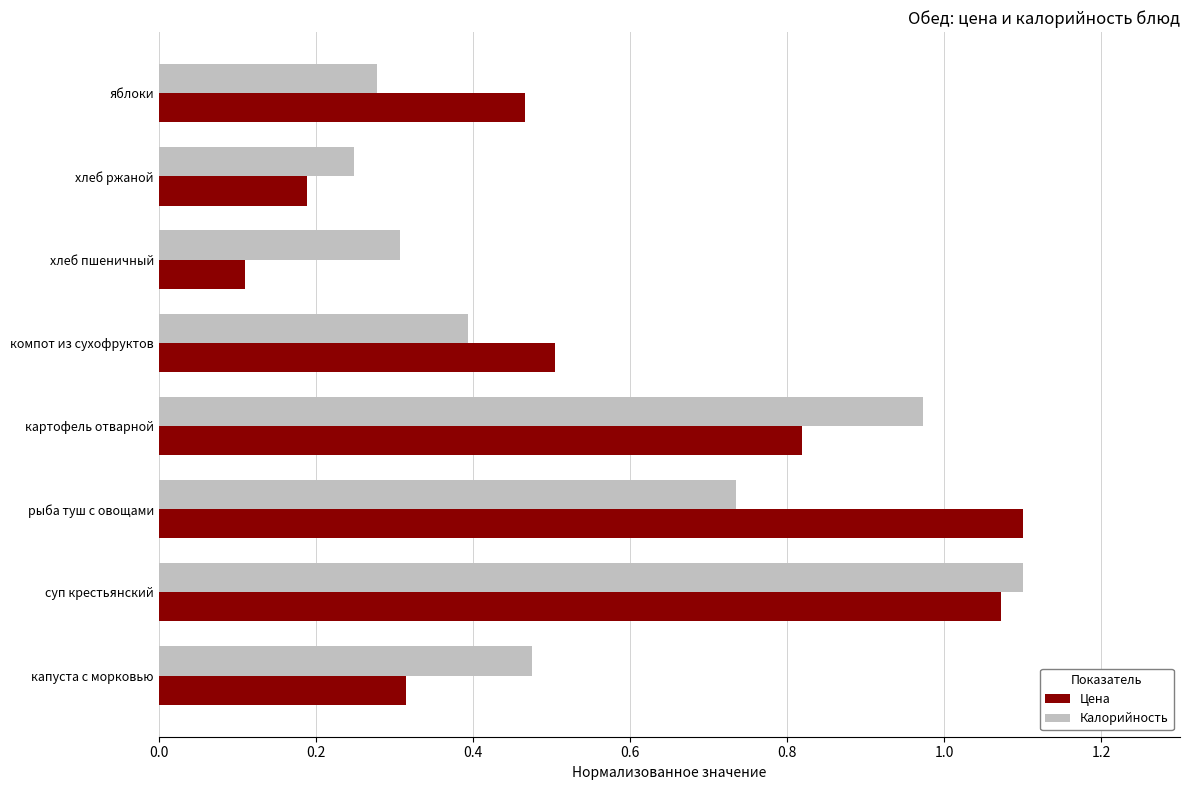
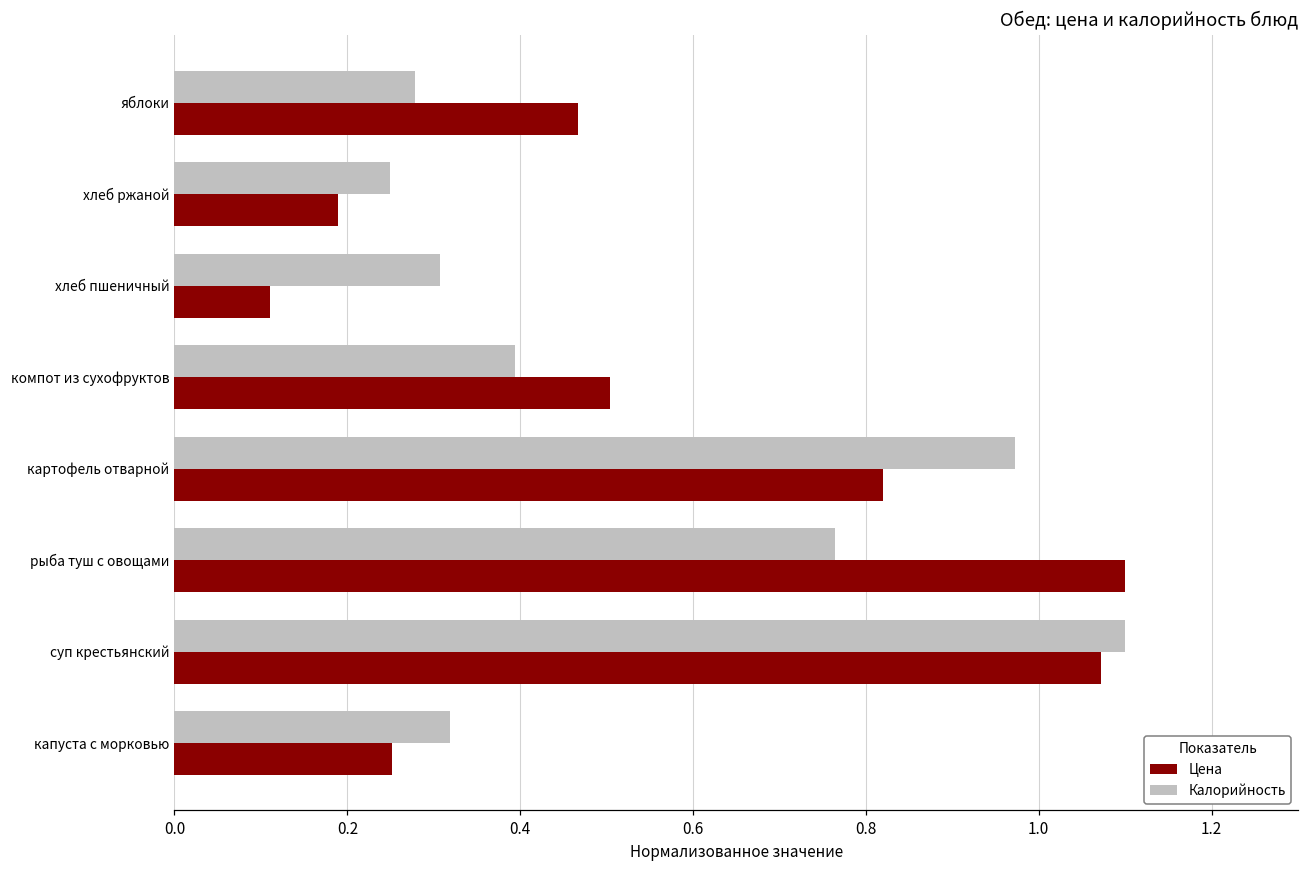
Калорийность, рыба туш с овощами: 0.74 -> 0.76
Калорийность, капуста с морковью: 0.47 -> 0.32
Цена, капуста с морковью: 0.32 -> 0.25
